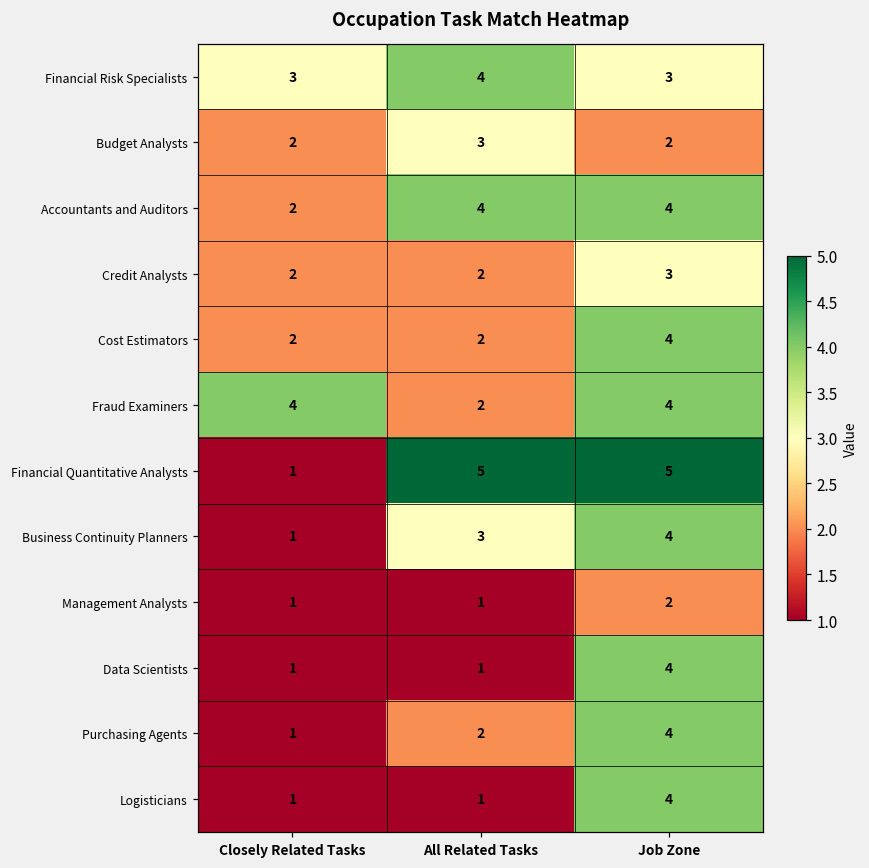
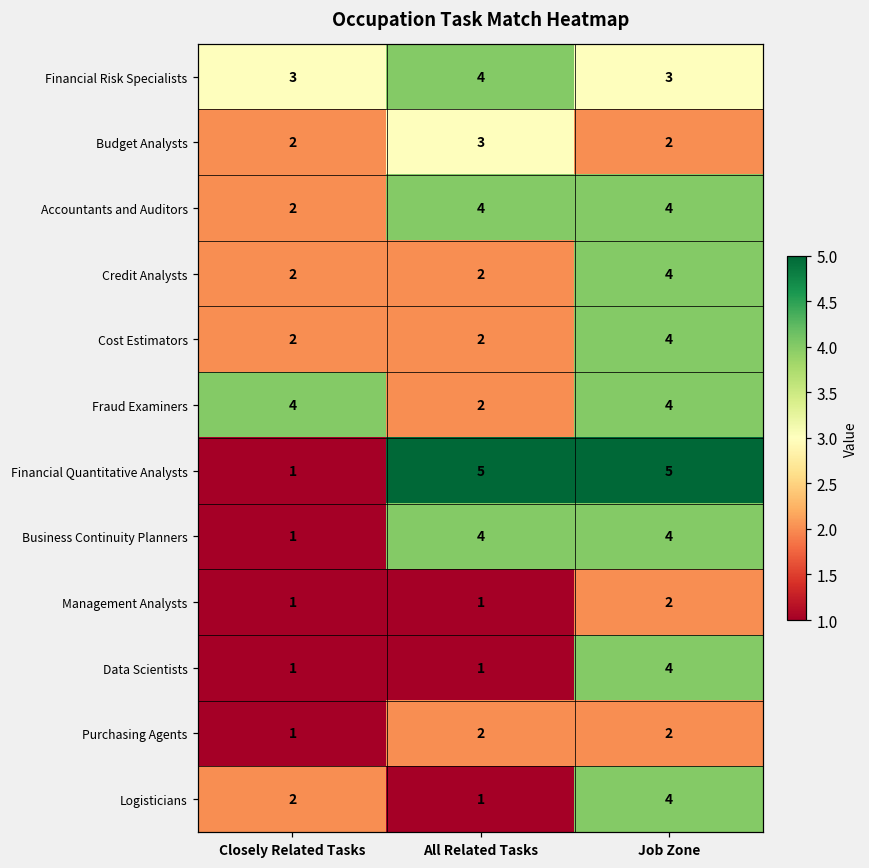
Credit Analysts, Job Zone: 3 -> 4
Business Continuity Planners, All Related Tasks: 3 -> 4
Purchasing Agents, Job Zone: 4 -> 2
Logisticians, Closely Related Tasks: 1 -> 2
